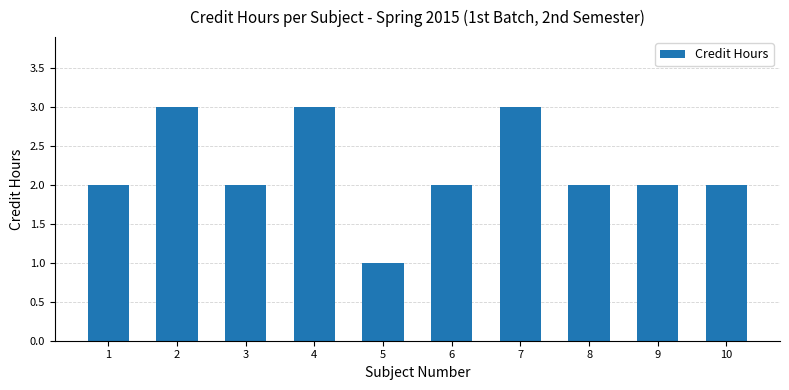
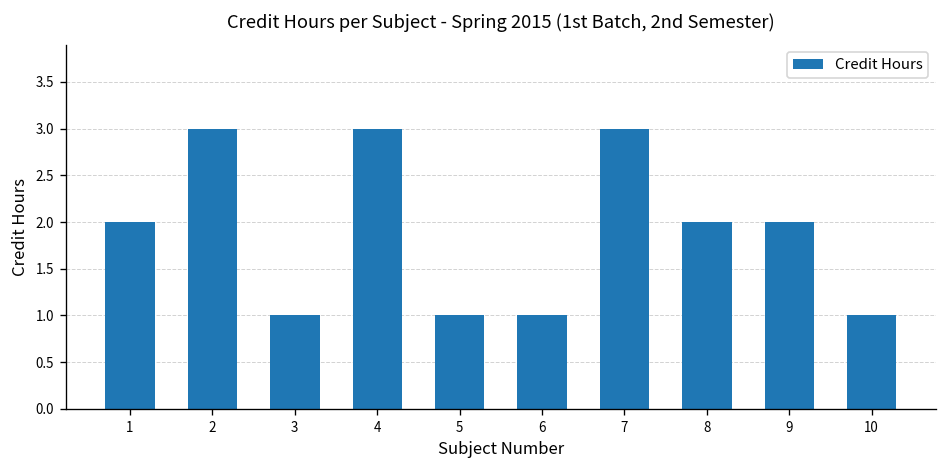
3: 2 -> 1
6: 2 -> 1
10: 2 -> 1
